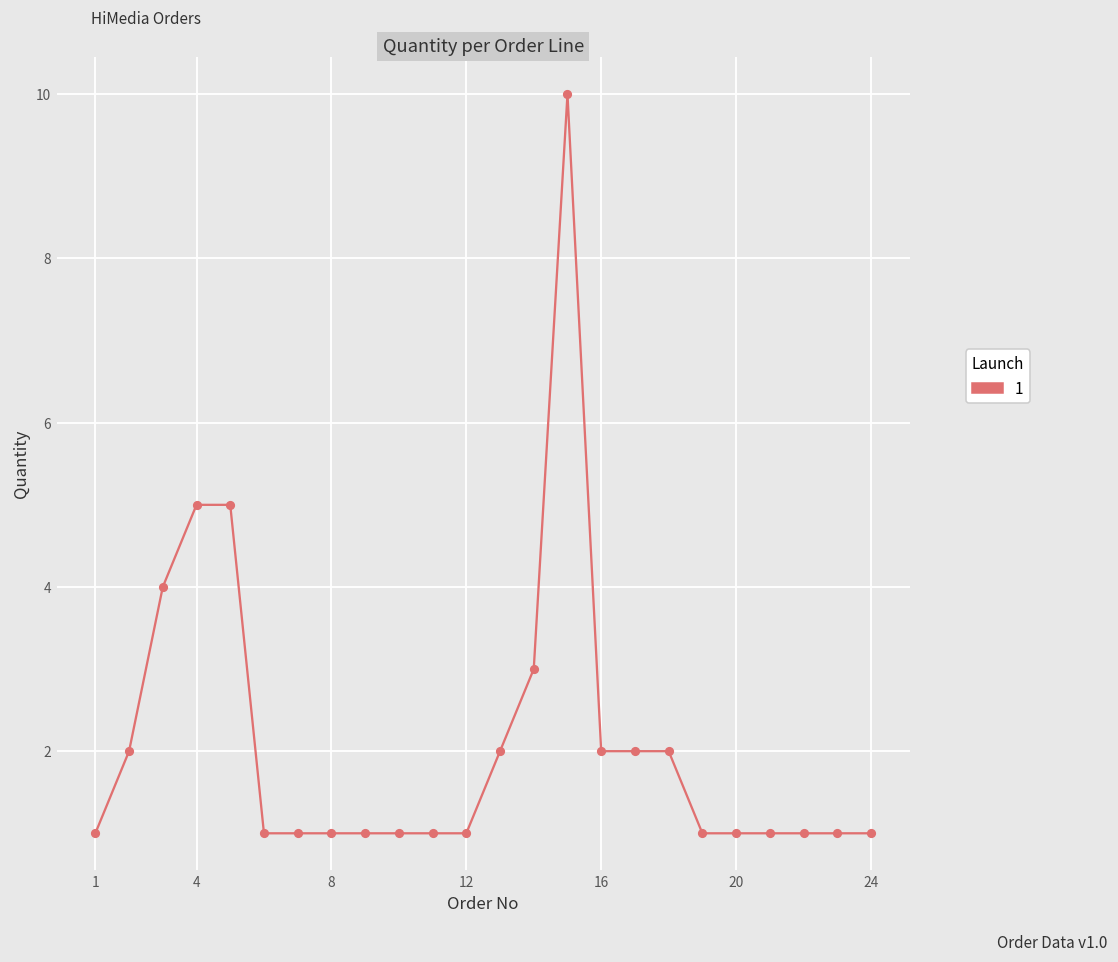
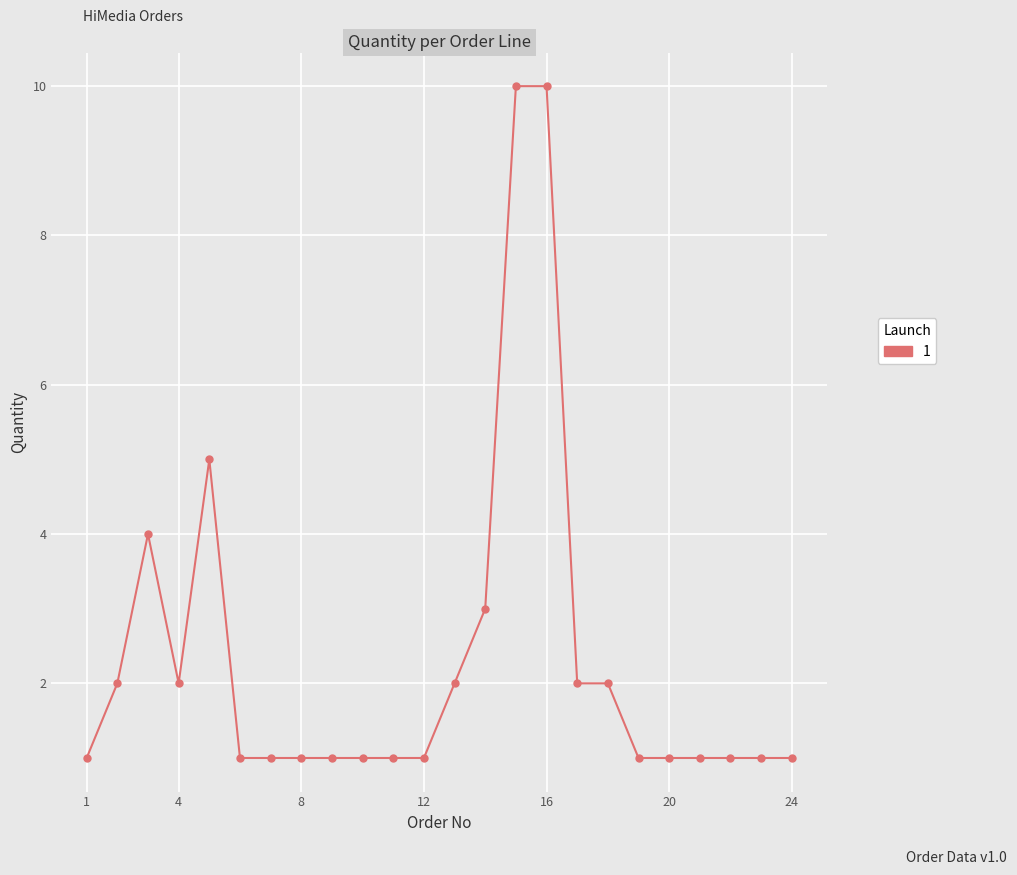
4: 5 -> 2
16: 2 -> 10
